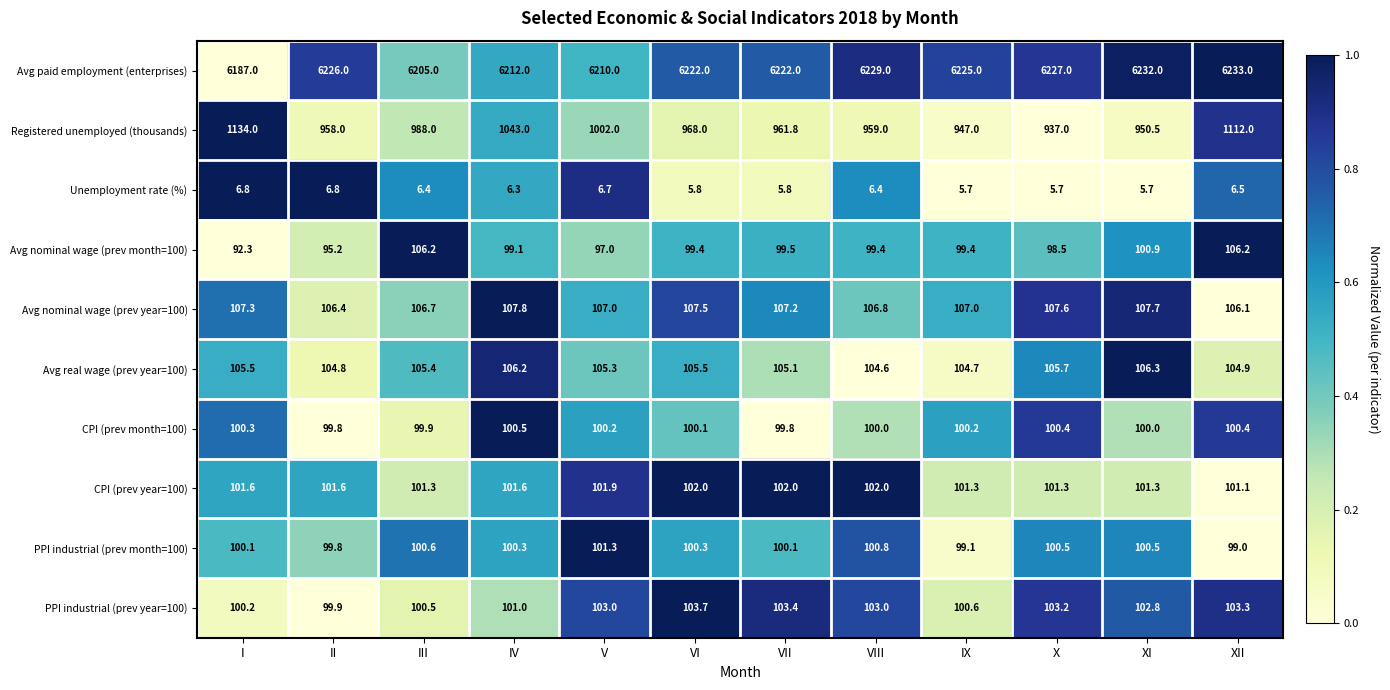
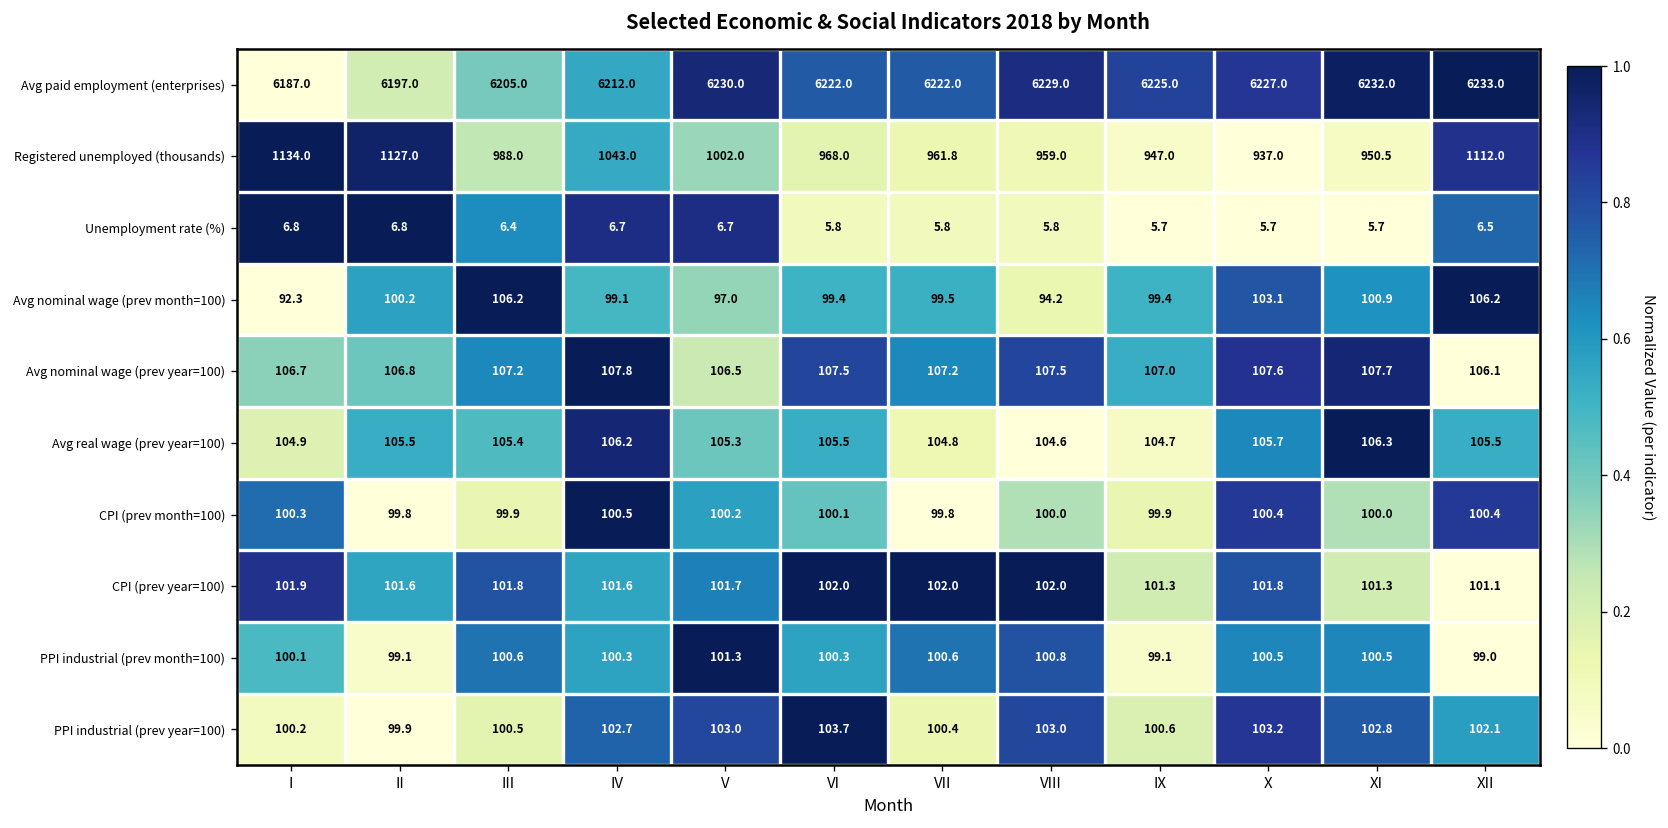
Avg paid employment (enterprises), II: 6226.0 -> 6197.0
Avg paid employment (enterprises), V: 6210.0 -> 6230.0
Registered unemployed (thousands), II: 958.0 -> 1127.0
Unemployment rate (%), IV: 6.3 -> 6.7
Unemployment rate (%), VIII: 6.4 -> 5.8
Avg nominal wage (prev month=100), II: 95.2 -> 100.2
Avg nominal wage (prev month=100), VIII: 99.4 -> 94.2
Avg nominal wage (prev month=100), X: 98.5 -> 103.1
Avg nominal wage (prev year=100), I: 107.3 -> 106.7
Avg nominal wage (prev year=100), II: 106.4 -> 106.8
Avg nominal wage (prev year=100), III: 106.7 -> 107.2
Avg nominal wage (prev year=100), V: 107.0 -> 106.5
Avg nominal wage (prev year=100), VIII: 106.8 -> 107.5
Avg real wage (prev year=100), I: 105.5 -> 104.9
Avg real wage (prev year=100), II: 104.8 -> 105.5
Avg real wage (prev year=100), VII: 105.1 -> 104.8
Avg real wage (prev year=100), XII: 104.9 -> 105.5
CPI (prev month=100), IX: 100.2 -> 99.9
CPI (prev year=100), I: 101.6 -> 101.9
CPI (prev year=100), III: 101.3 -> 101.8
CPI (prev year=100), V: 101.9 -> 101.7
CPI (prev year=100), X: 101.3 -> 101.8
PPI industrial (prev month=100), II: 99.8 -> 99.1
PPI industrial (prev month=100), VII: 100.1 -> 100.6
PPI industrial (prev year=100), IV: 101.0 -> 102.7
PPI industrial (prev year=100), VII: 103.4 -> 100.4
PPI industrial (prev year=100), XII: 103.3 -> 102.1
